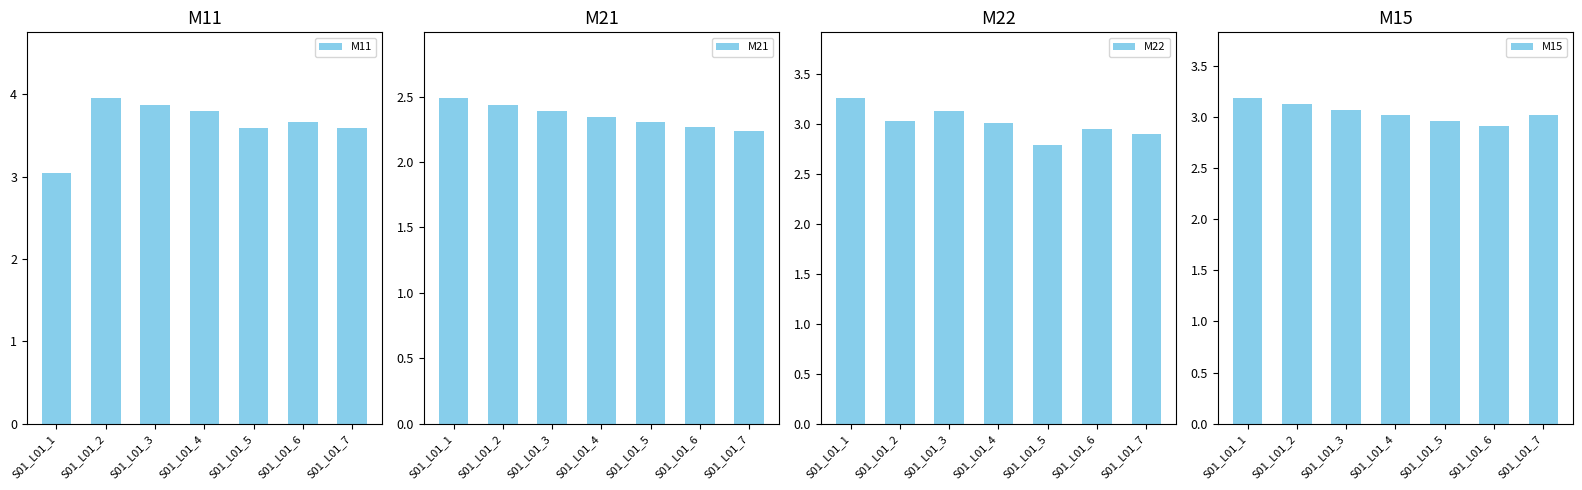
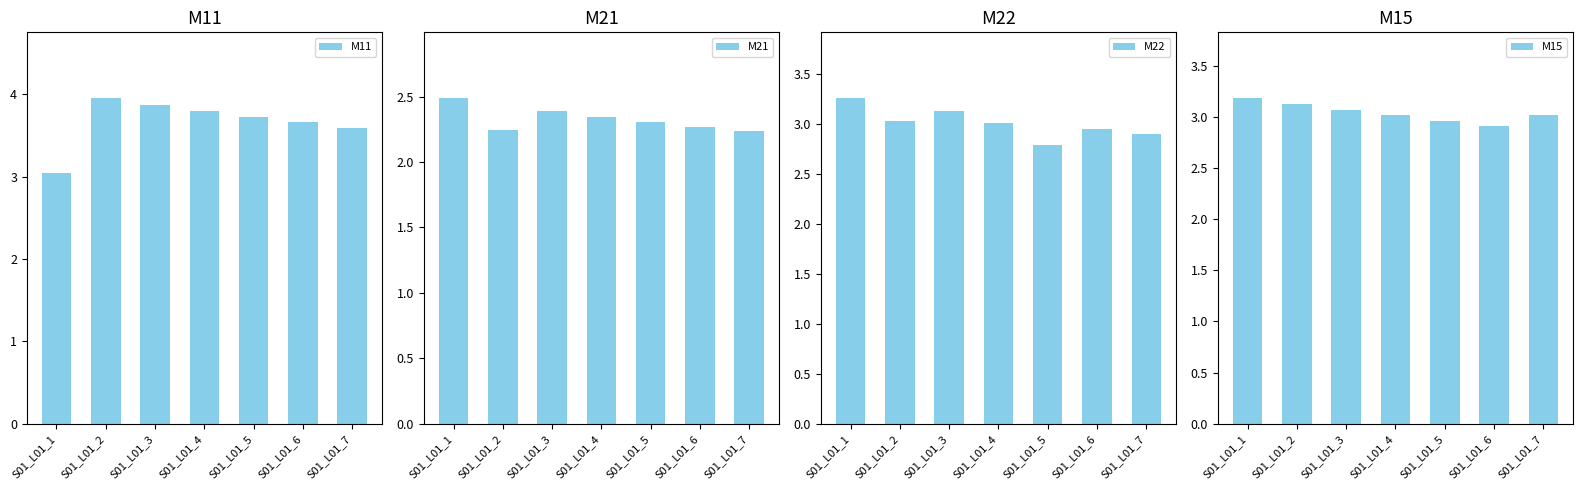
M11, S01_L01_5: 3.6 -> 3.7
M21, S01_L01_2: 2.44 -> 2.24
